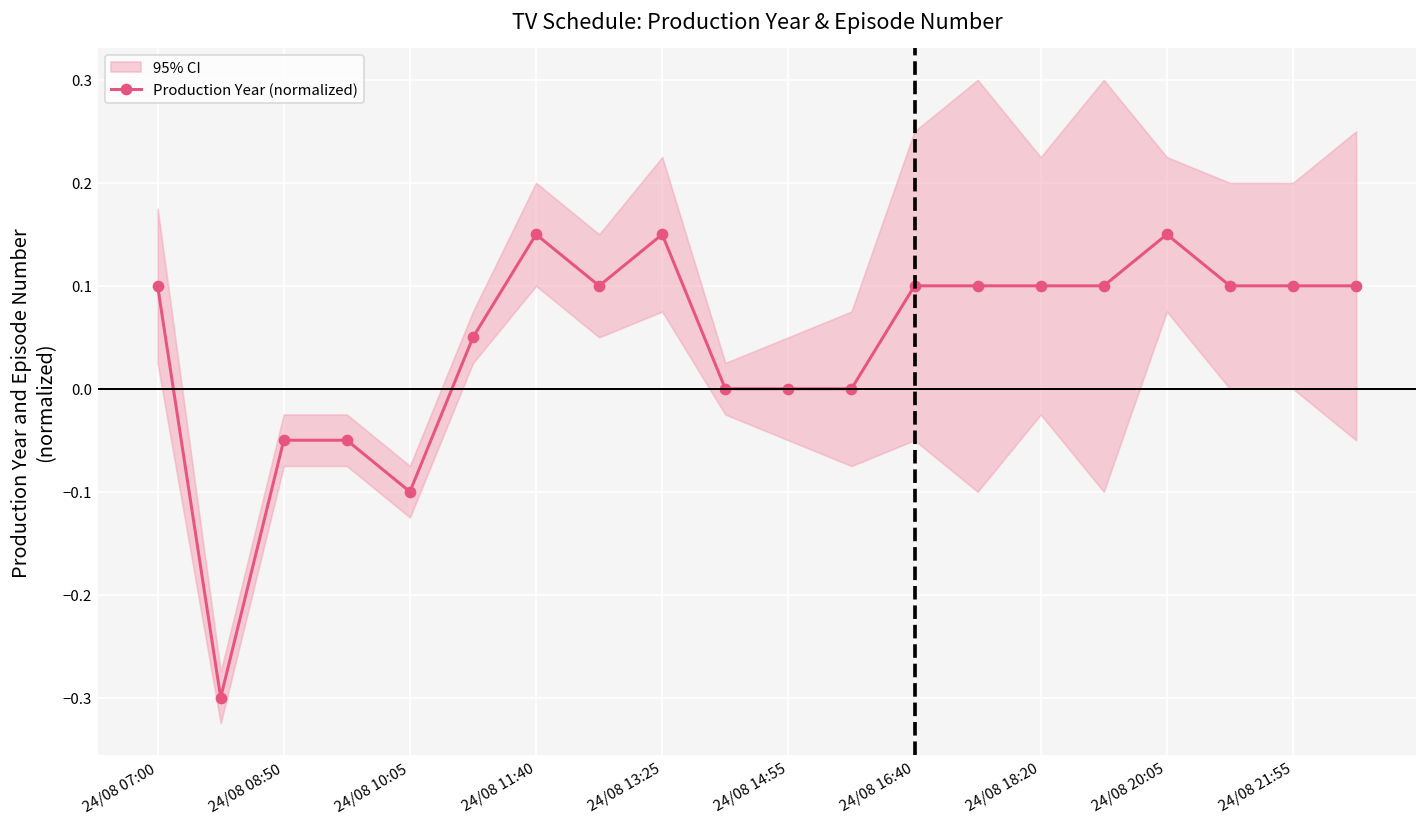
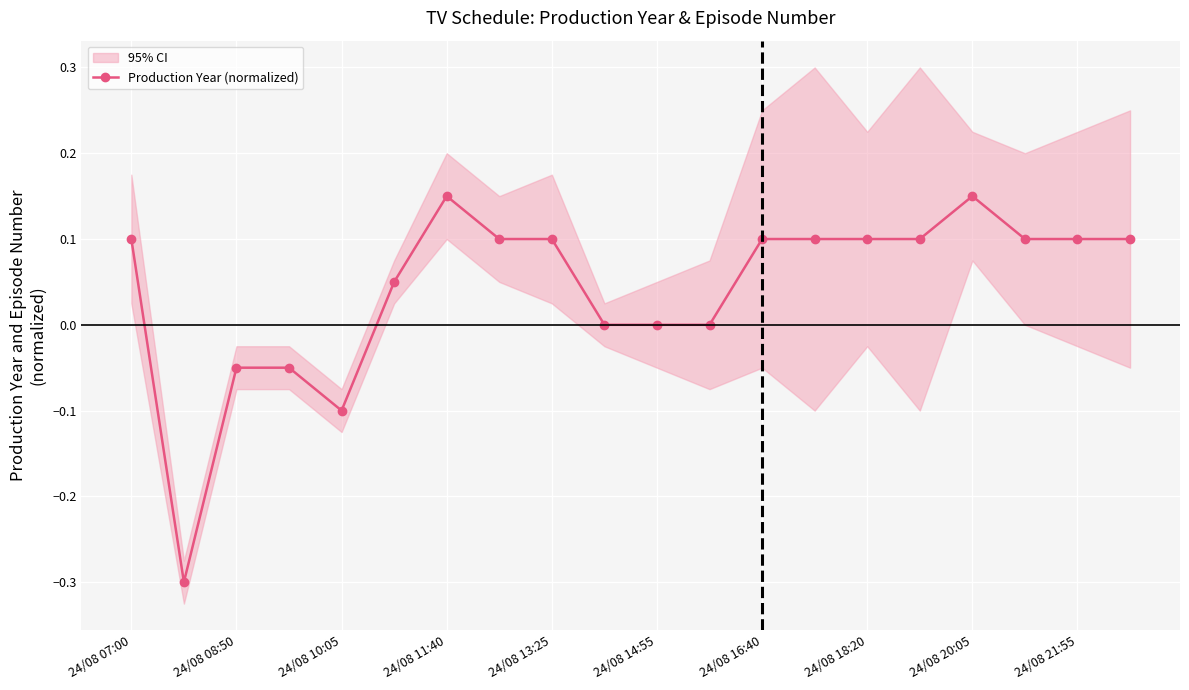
Production Year (normalized), 24/08 13:25: 0.15 -> 0.10
95% CI, 24/08 21:55: 0.20 -> 0.25
